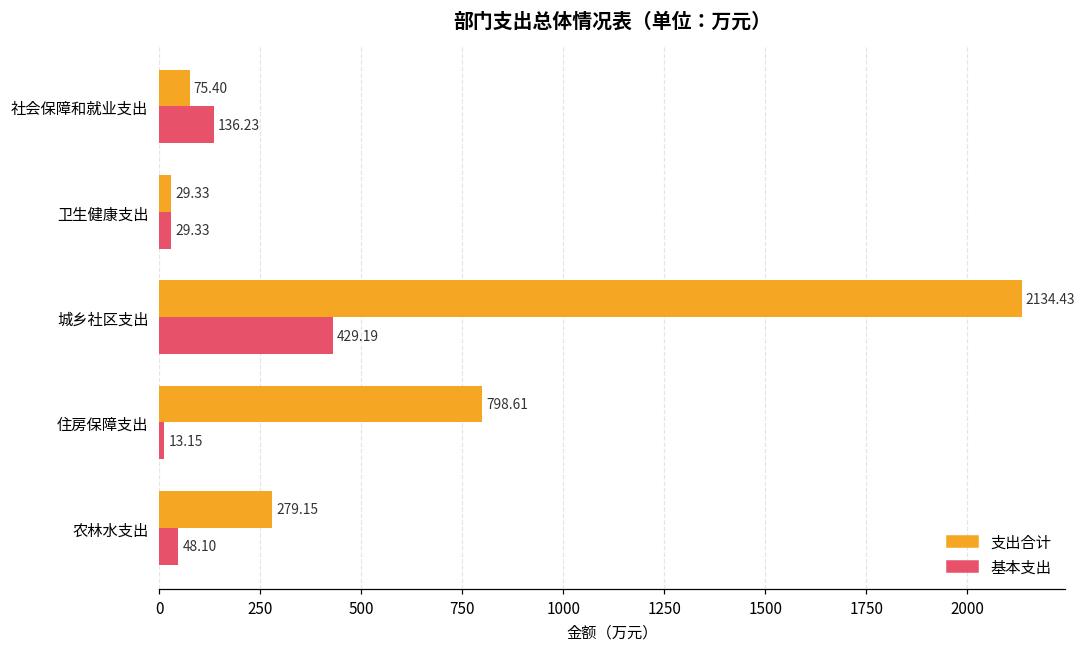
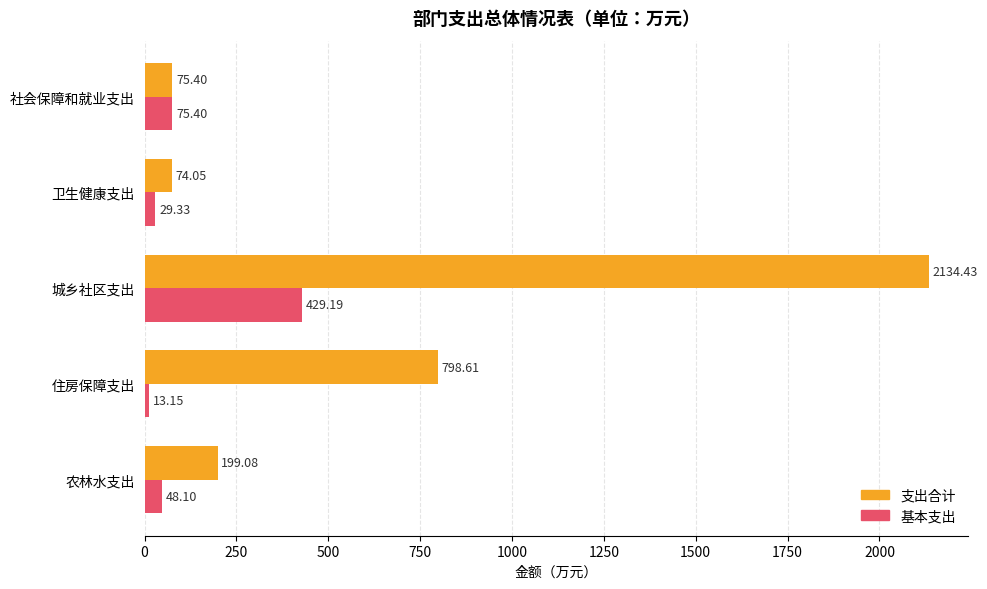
基本支出, 社会保障和就业支出: 136.23 -> 75.40
支出合计, 卫生健康支出: 29.33 -> 74.05
支出合计, 农林水支出: 279.15 -> 199.08
